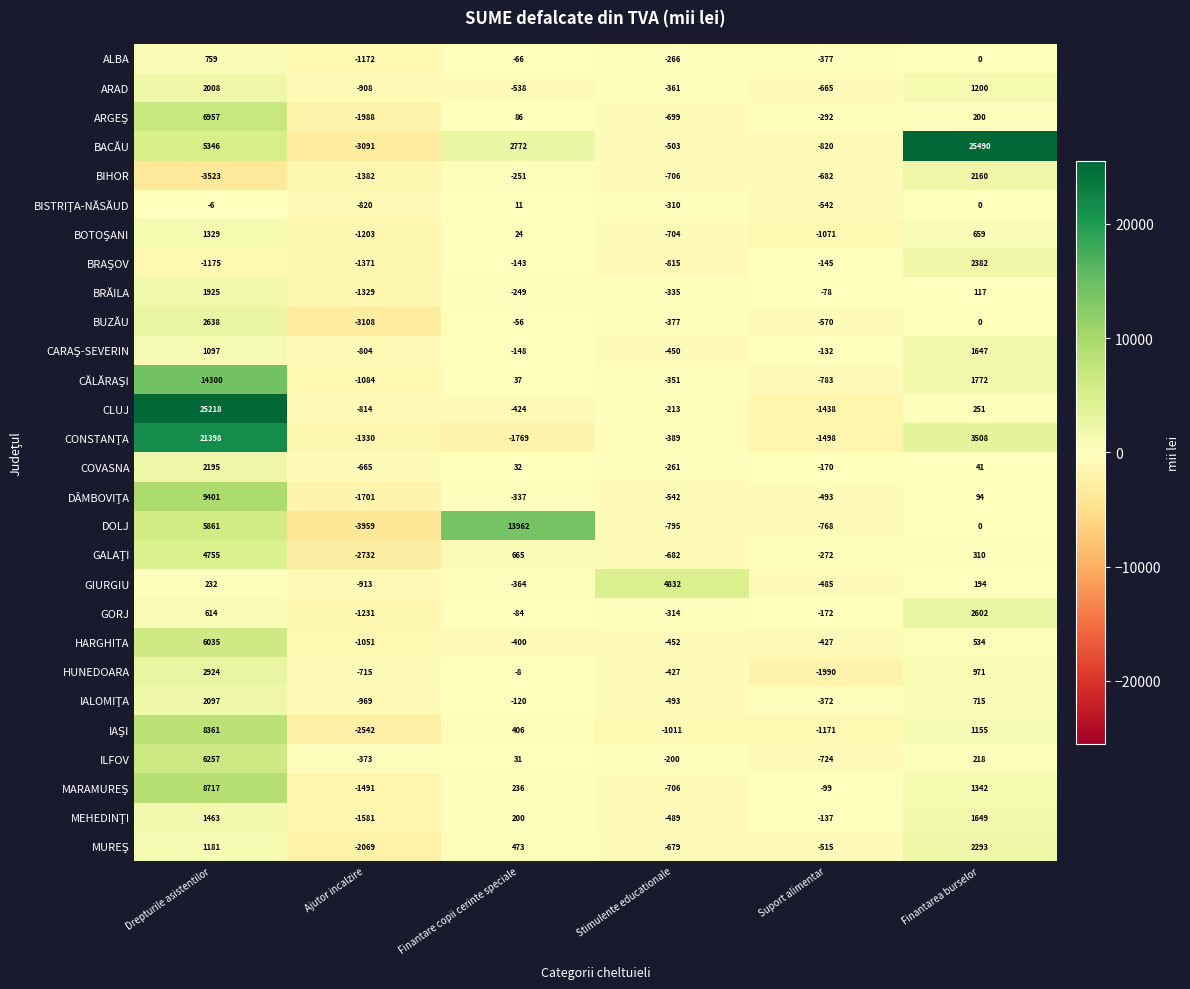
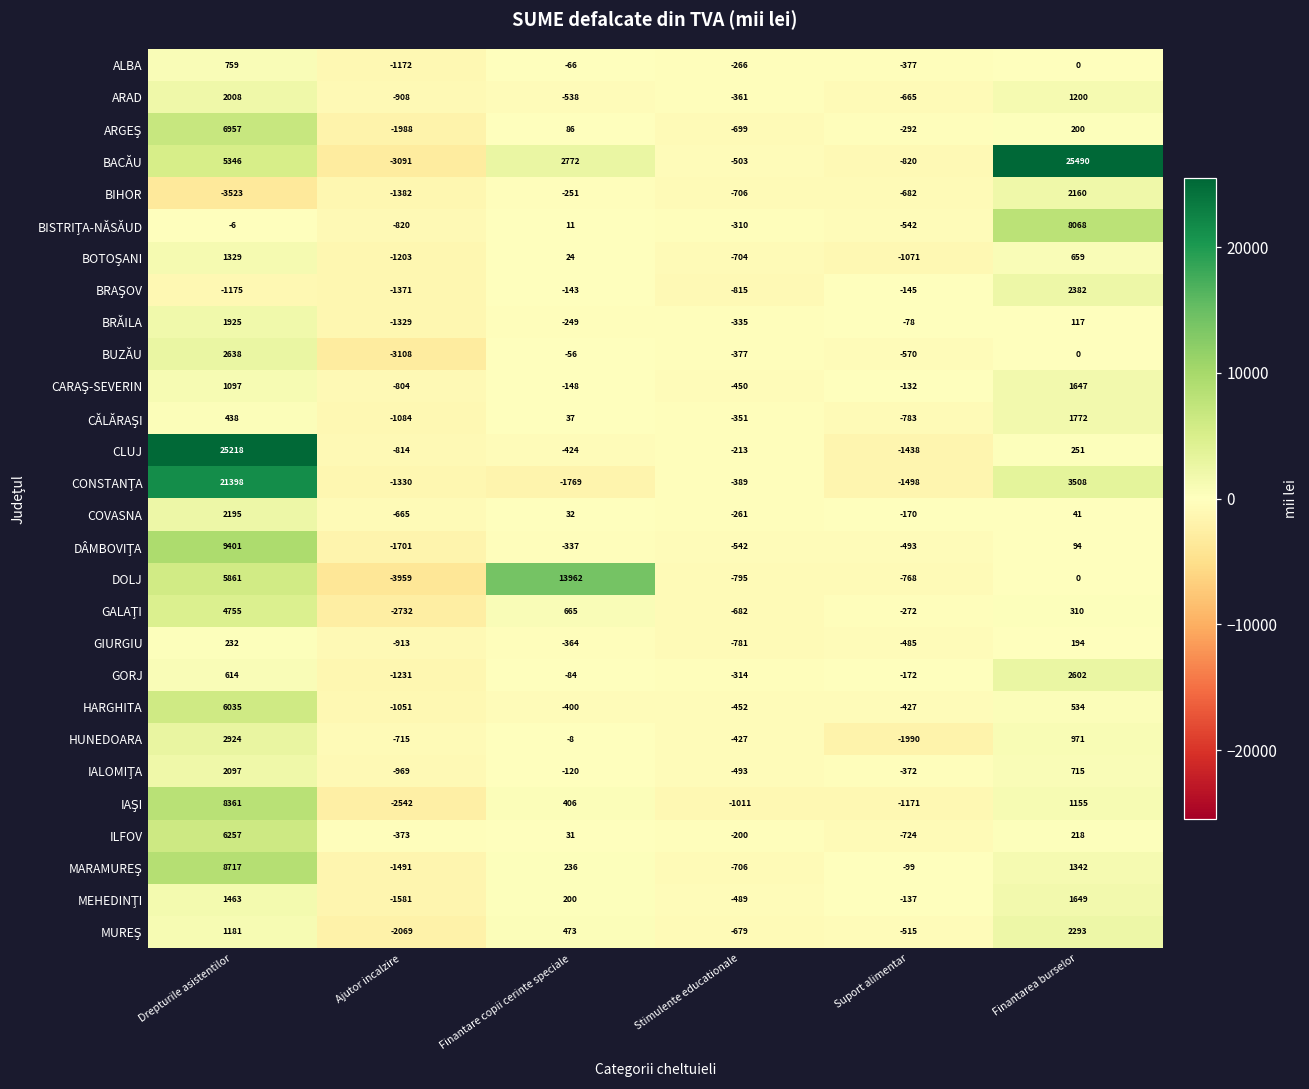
BISTRIŢA-NĂSĂUD, Finantarea burselor: 0 -> 8068
CĂLĂRAŞI, Drepturile asistentilor: 14300 -> 438
GIURGIU, Stimulente educationale: 4832 -> -781
